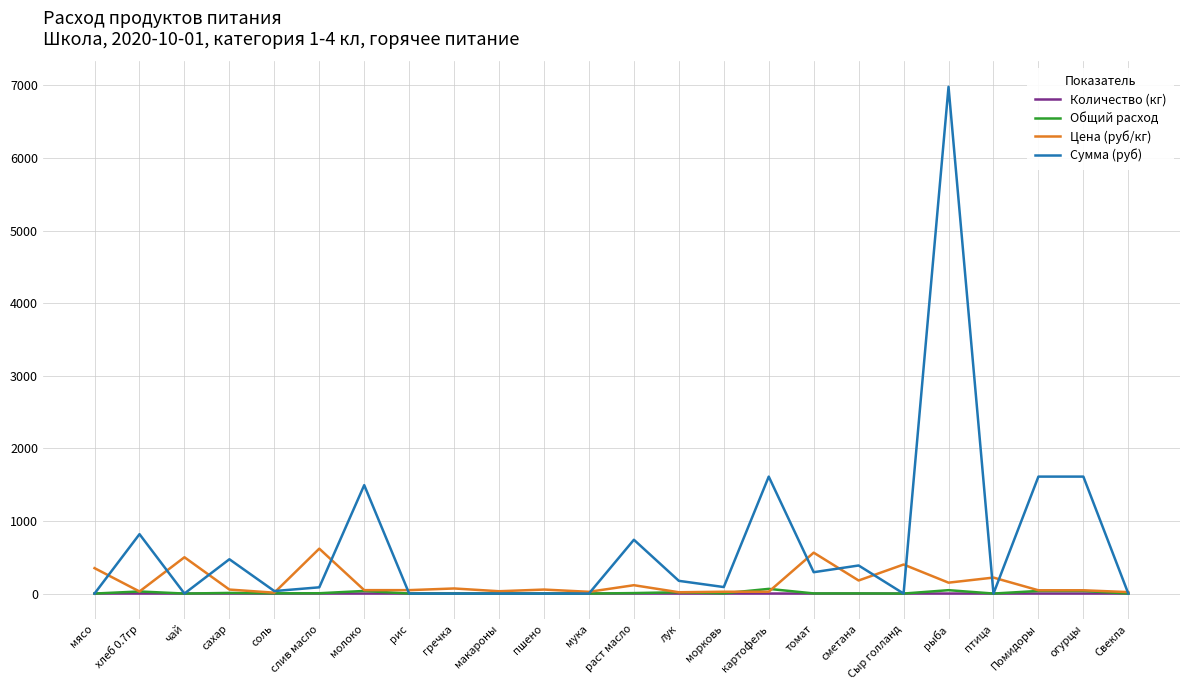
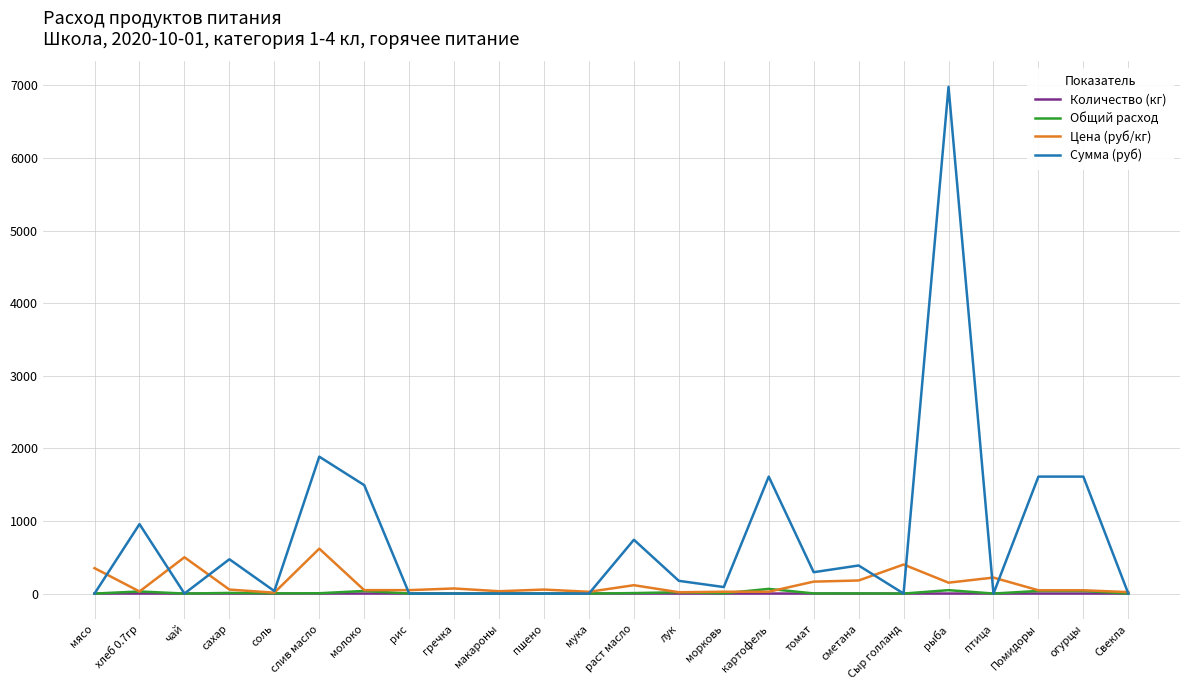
Сумма (руб), хлеб 0.7гр: 800 -> 1000
Сумма (руб), слив масло: 100 -> 1900
Цена (руб/кг), томат: 600 -> 200
